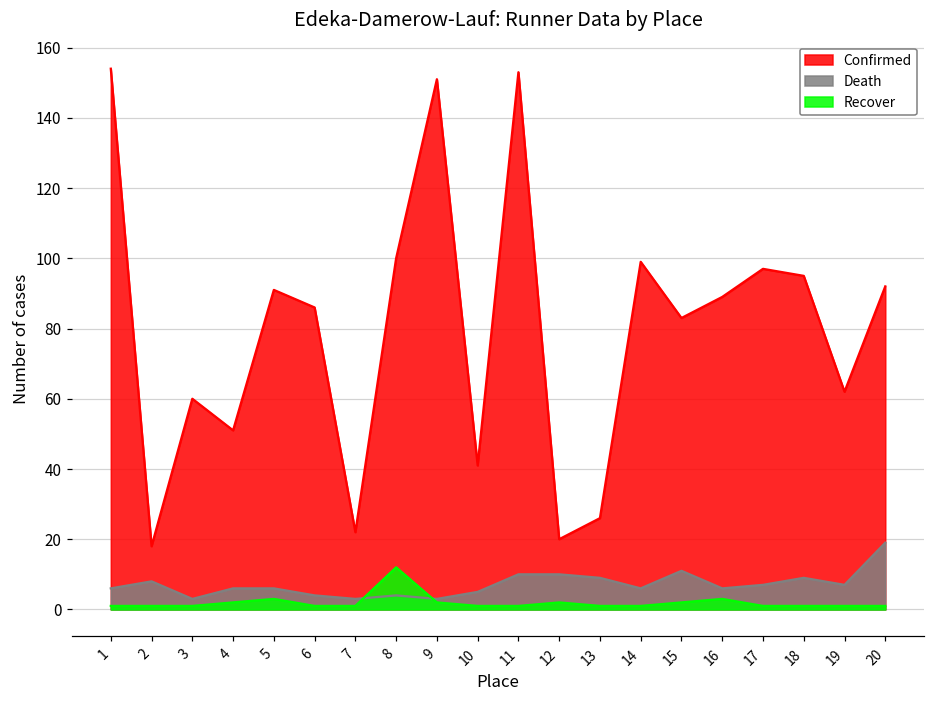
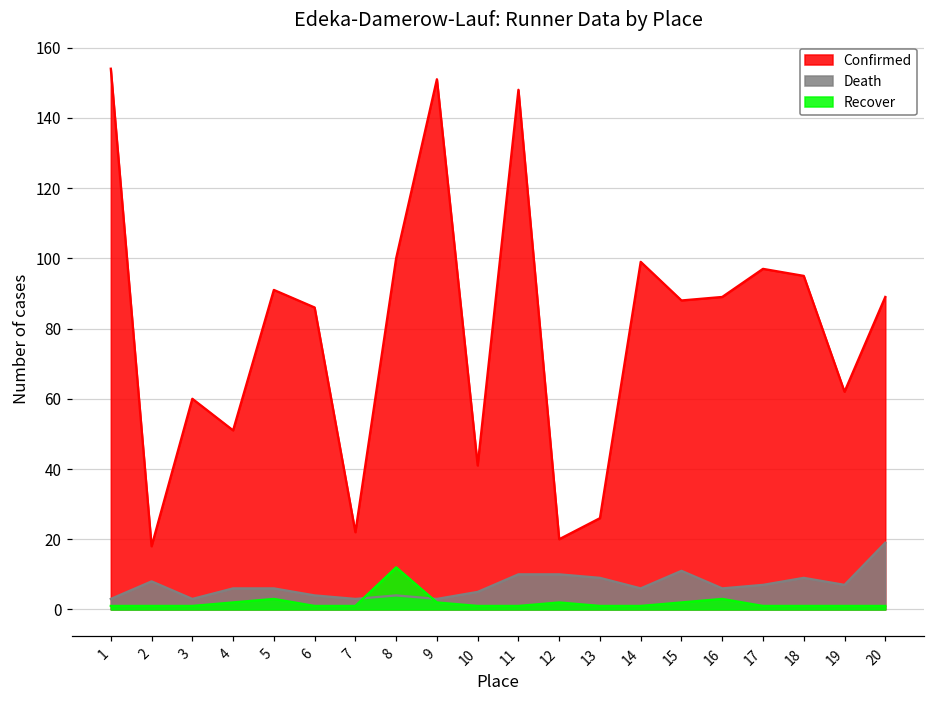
Death, 1: 6 -> 3
Confirmed, 11: 153 -> 148
Confirmed, 15: 83 -> 88
Confirmed, 20: 92 -> 89
